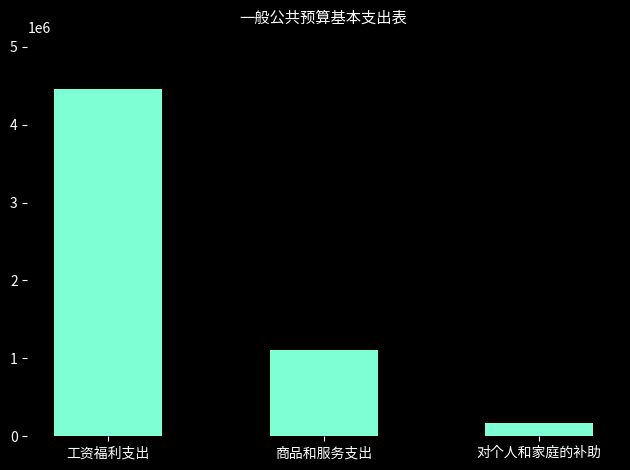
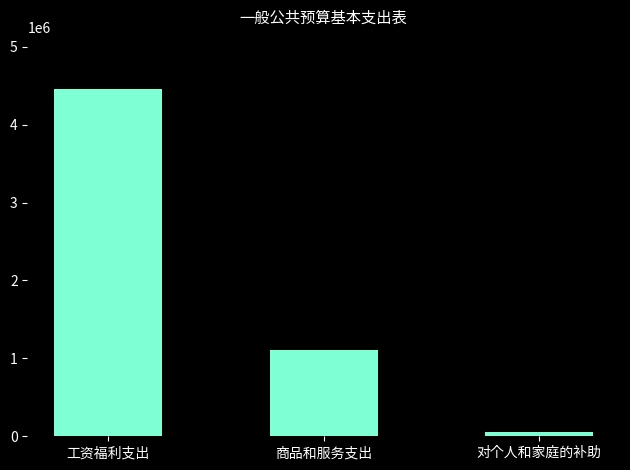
对个人和家庭的补助: 200000 -> 100000
